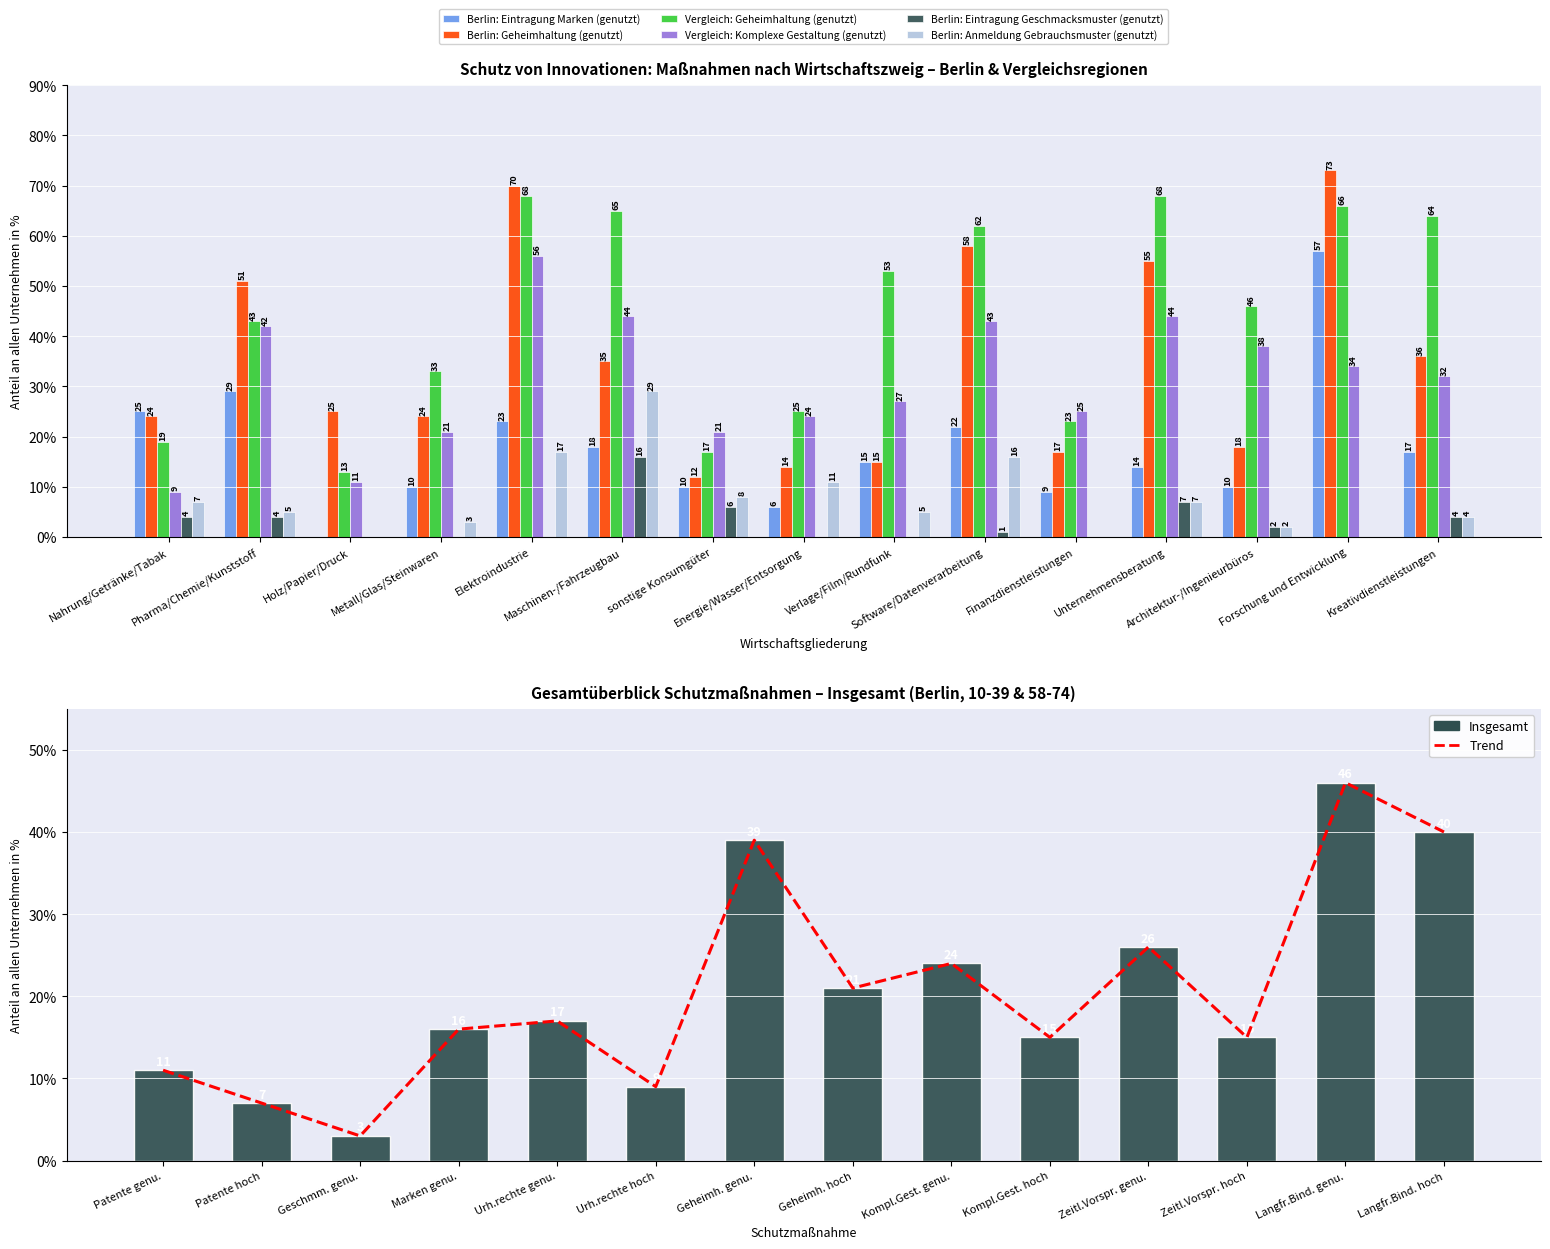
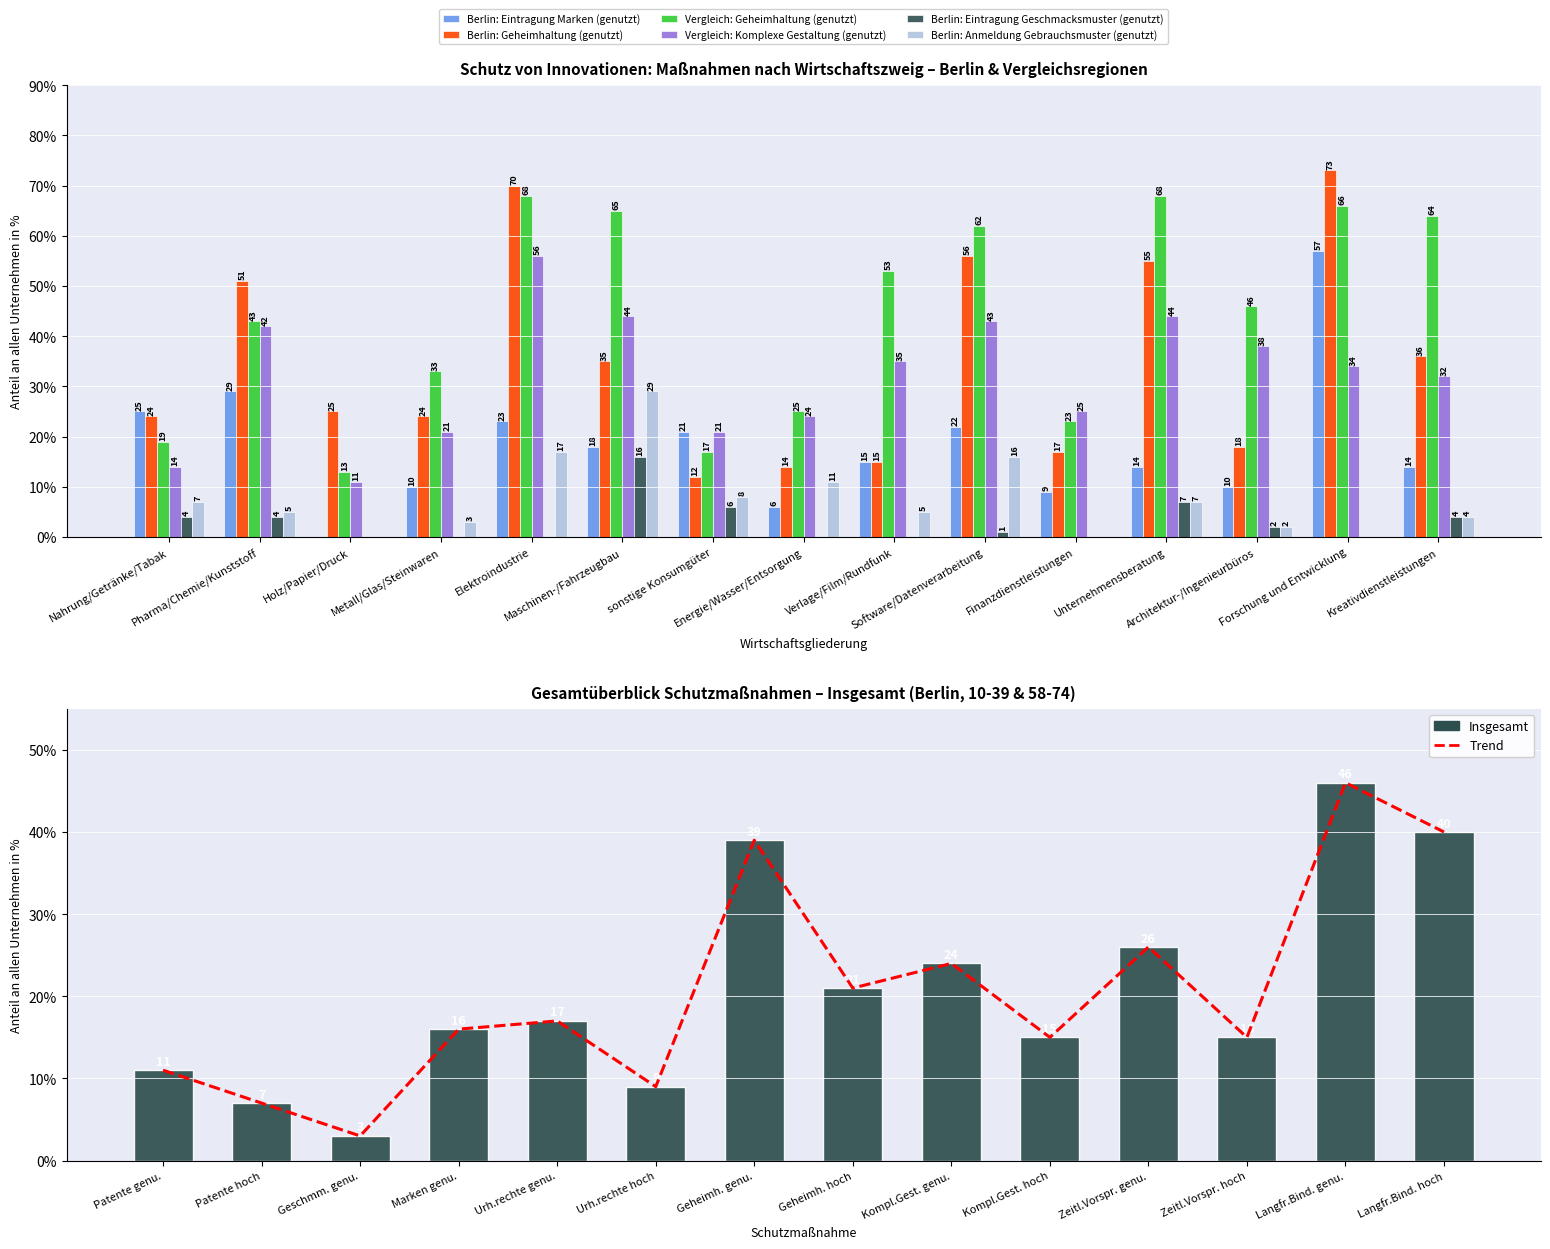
Schutz von Innovationen: Maßnahmen nach Wirtschaftszweig – Berlin & Vergleichsregionen, Vergleich: Komplexe Gestaltung (genutzt), Nahrung/Getränke/Tabak: 9 -> 14
Schutz von Innovationen: Maßnahmen nach Wirtschaftszweig – Berlin & Vergleichsregionen, Berlin: Eintragung Marken (genutzt), sonstige Konsumgüter: 10 -> 21
Schutz von Innovationen: Maßnahmen nach Wirtschaftszweig – Berlin & Vergleichsregionen, Vergleich: Komplexe Gestaltung (genutzt), Verlage/Film/Rundfunk: 27 -> 35
Schutz von Innovationen: Maßnahmen nach Wirtschaftszweig – Berlin & Vergleichsregionen, Berlin: Geheimhaltung (genutzt), Software/Datenverarbeitung: 58 -> 56
Schutz von Innovationen: Maßnahmen nach Wirtschaftszweig – Berlin & Vergleichsregionen, Berlin: Eintragung Marken (genutzt), Kreativdienstleistungen: 17 -> 14
